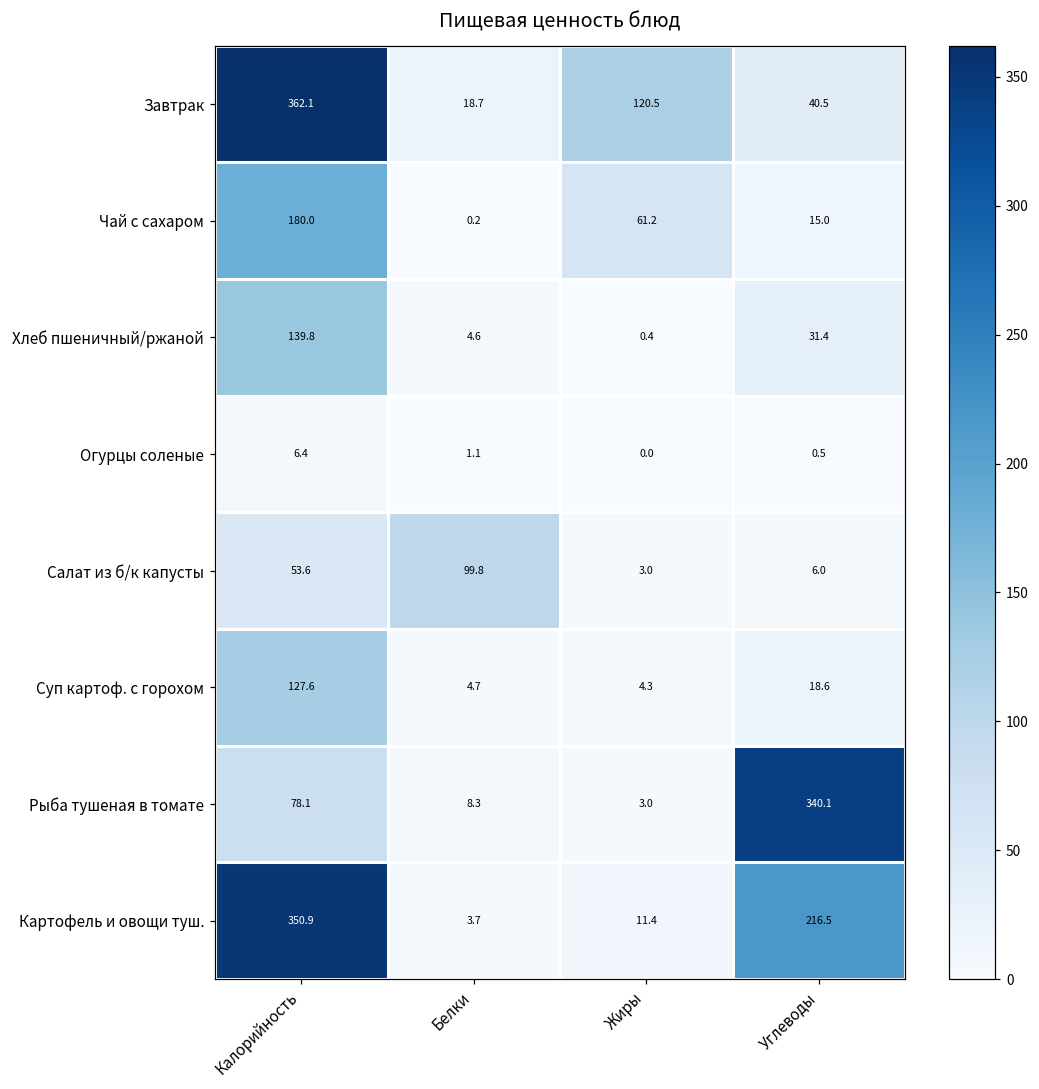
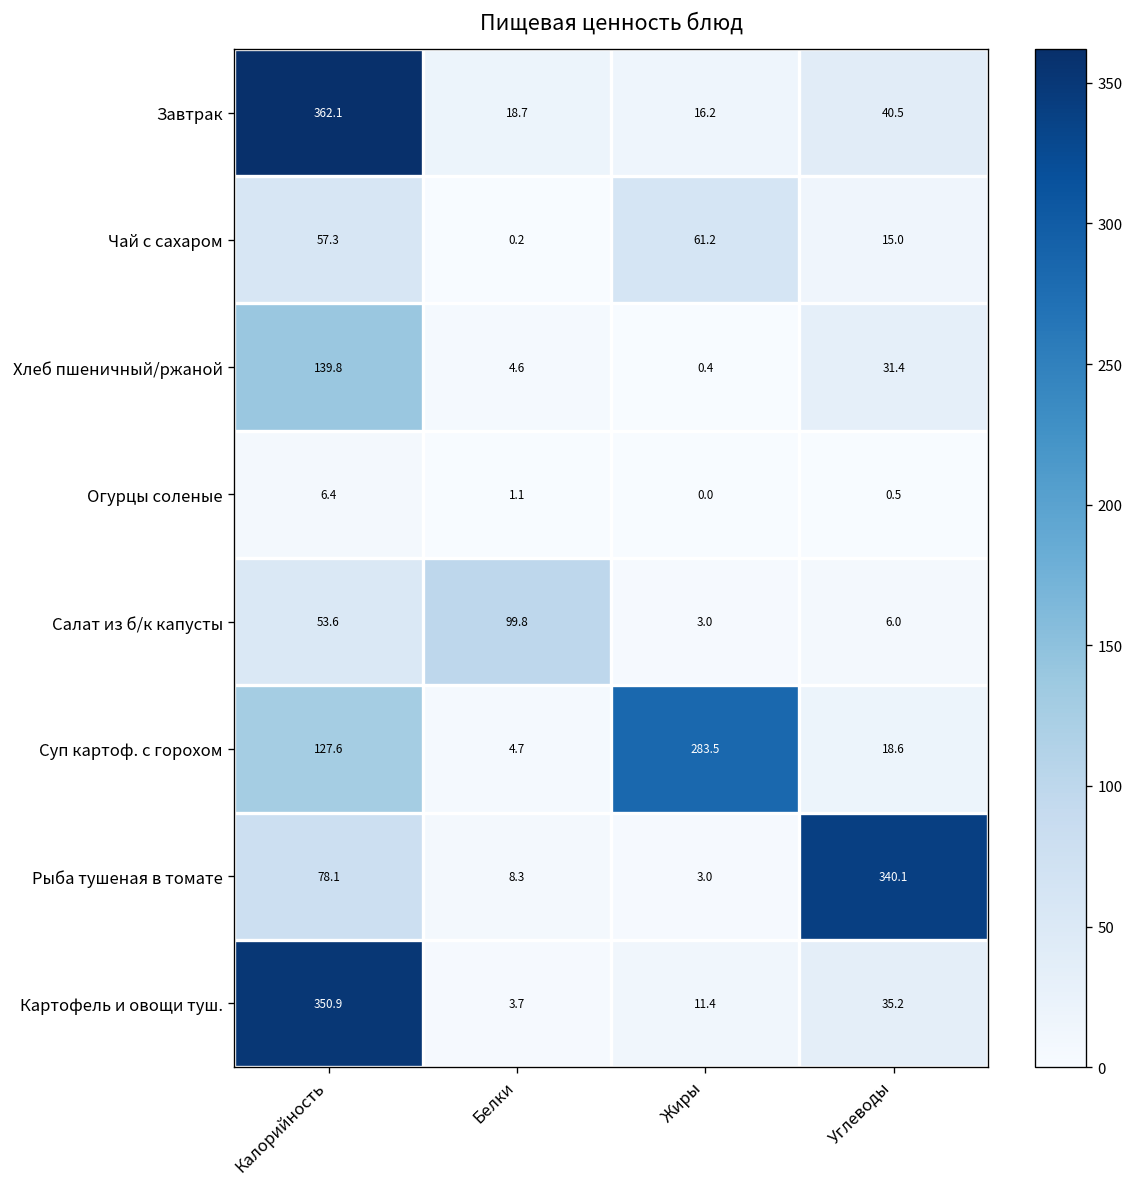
Завтрак, Жиры: 120.5 -> 16.2
Чай с сахаром, Калорийность: 180.0 -> 57.3
Суп картоф. с горохом, Жиры: 4.3 -> 283.5
Картофель и овощи туш., Углеводы: 216.5 -> 35.2
